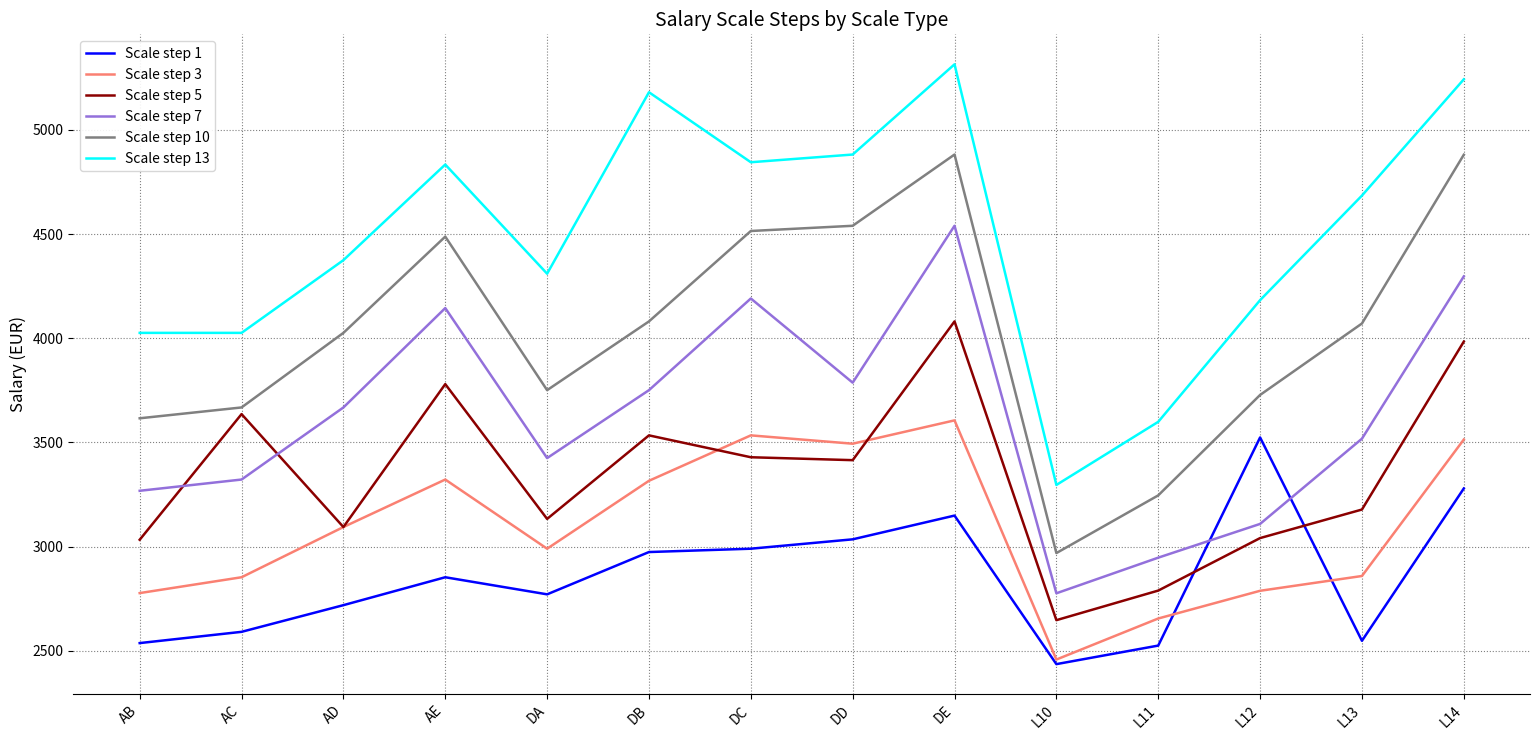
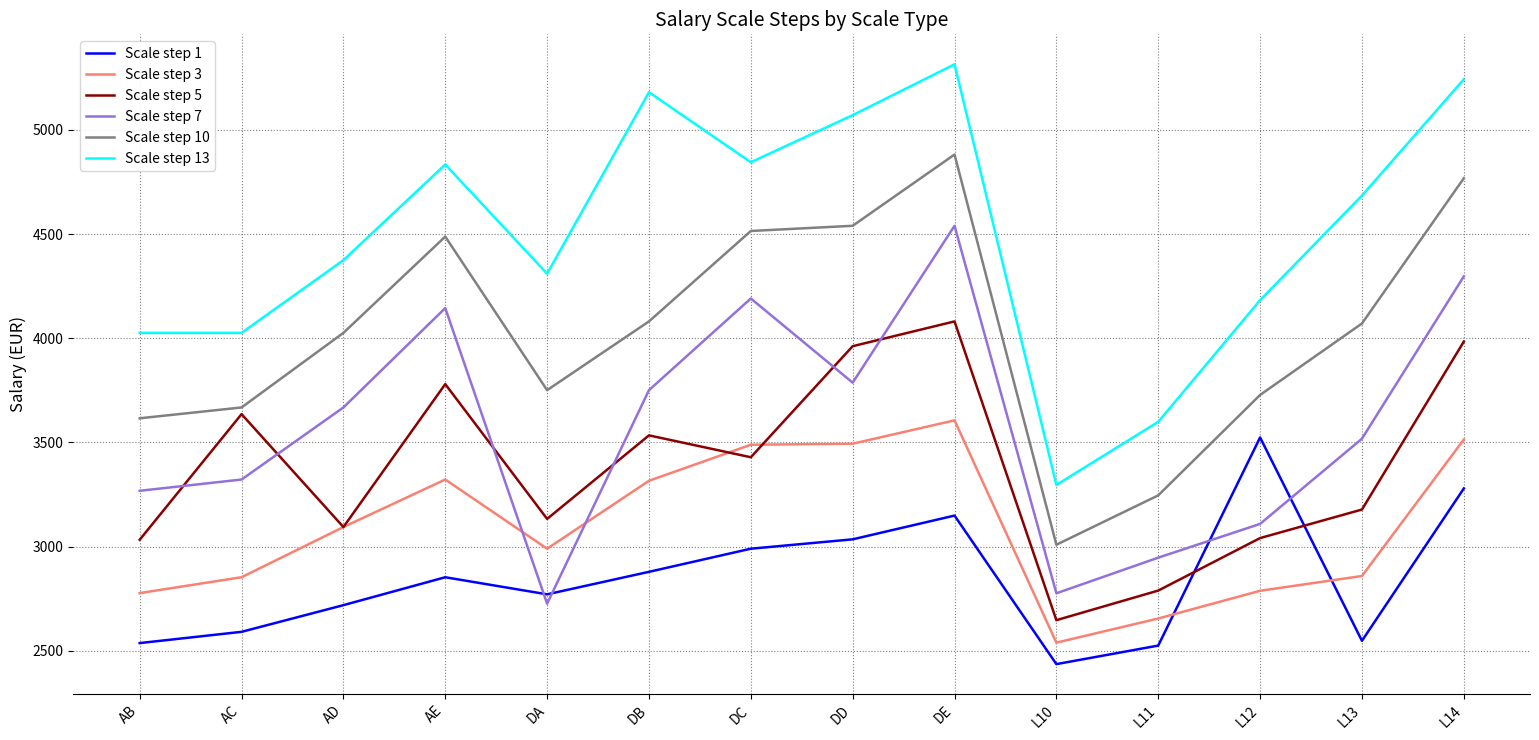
Scale step 7, DA: 3430 -> 2730
Scale step 1, DB: 2970 -> 2880
Scale step 3, DC: 3530 -> 3490
Scale step 5, DD: 3420 -> 3960
Scale step 13, DD: 4880 -> 5070
Scale step 3, L10: 2460 -> 2540
Scale step 10, L10: 2970 -> 3010
Scale step 10, L14: 4880 -> 4770
